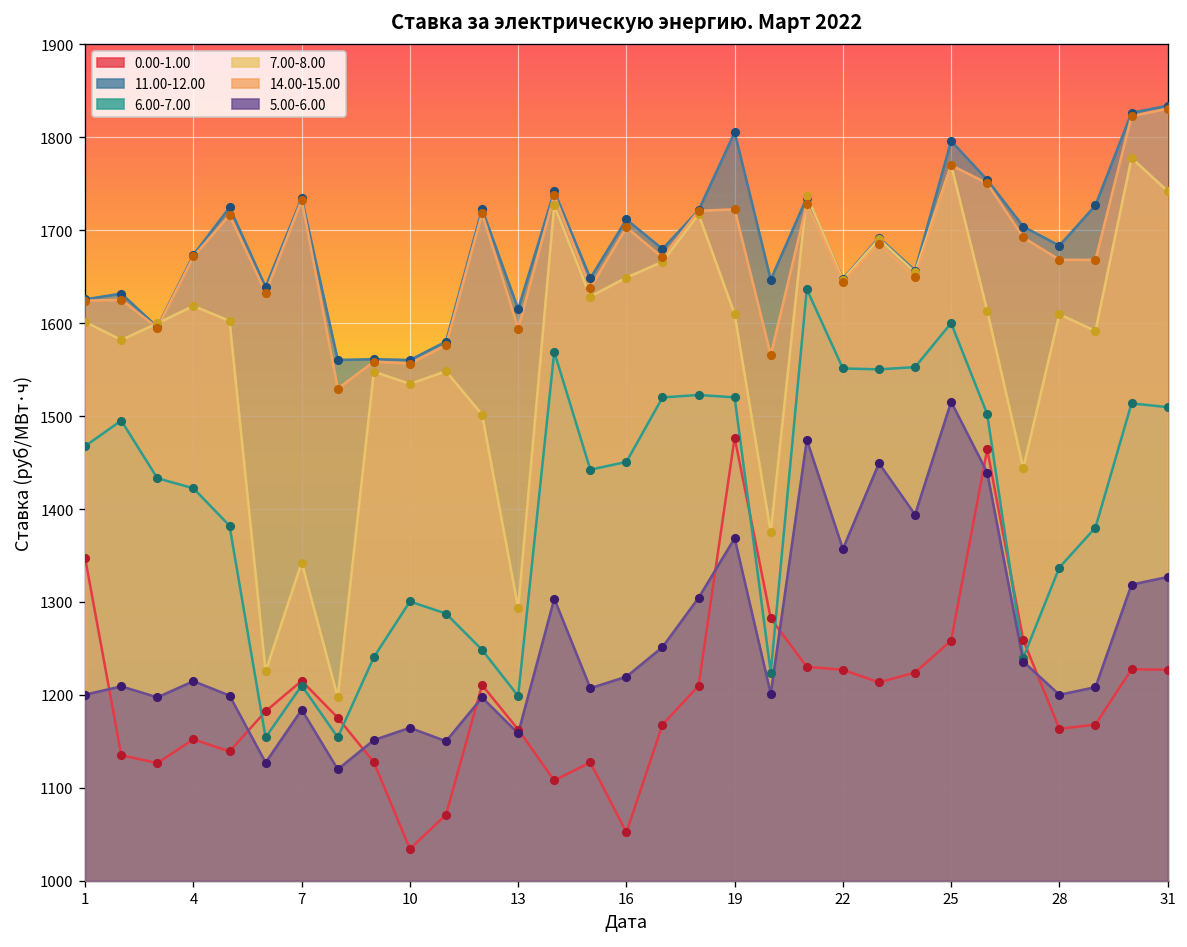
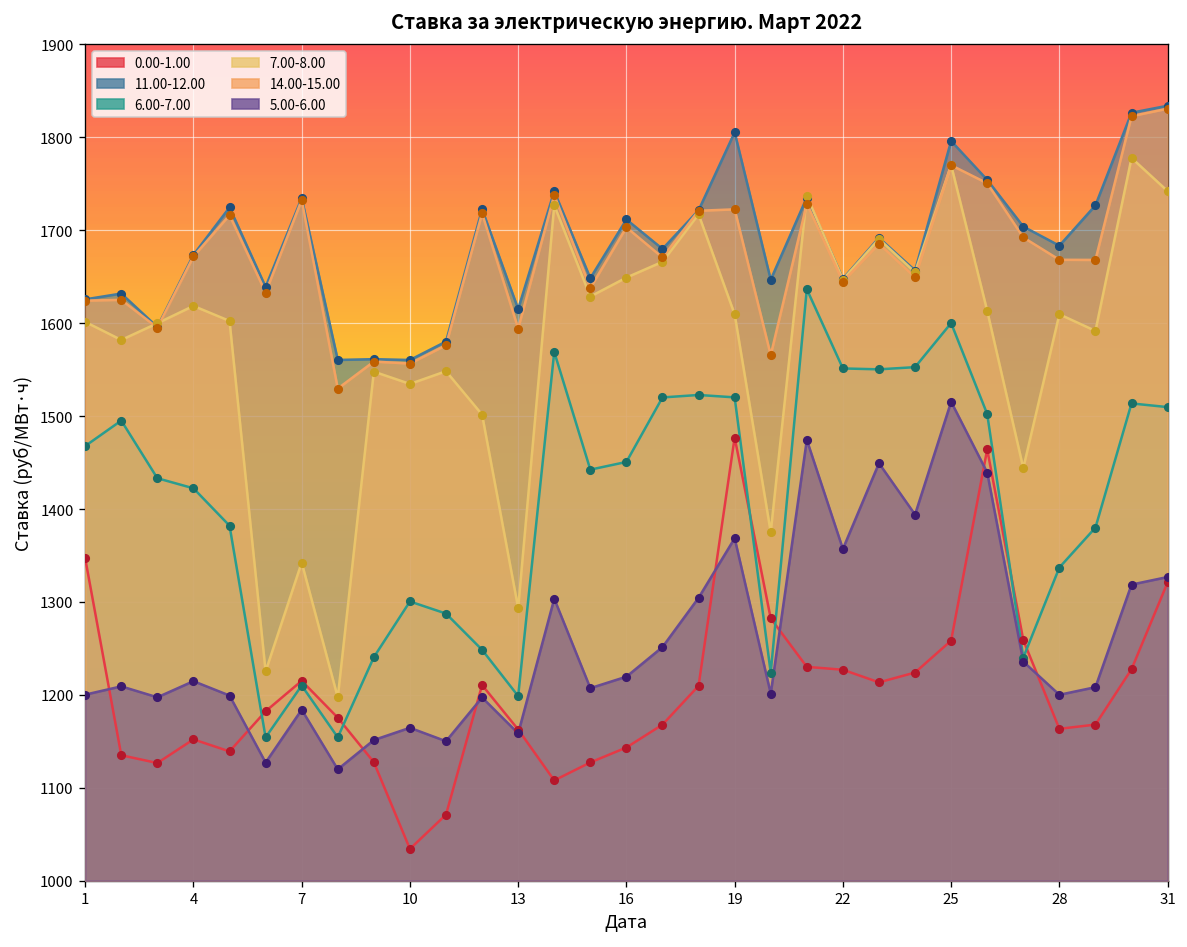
0.00-1.00, 16: 1050 -> 1140
0.00-1.00, 31: 1230 -> 1320
